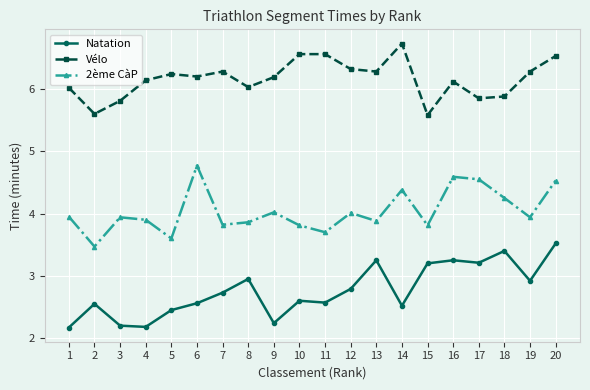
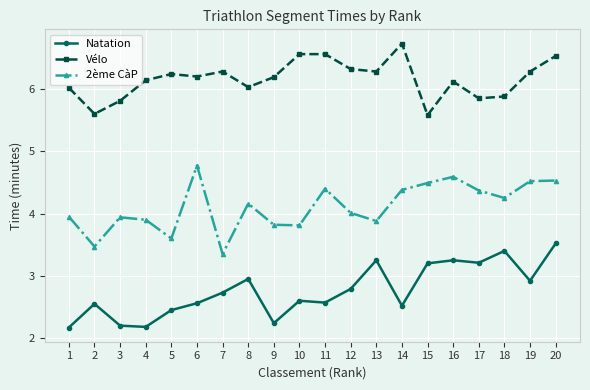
2ème CàP, 7: 3.8 -> 3.4
2ème CàP, 8: 3.9 -> 4.2
2ème CàP, 9: 4.0 -> 3.8
2ème CàP, 11: 3.7 -> 4.4
2ème CàP, 15: 3.8 -> 4.5
2ème CàP, 17: 4.6 -> 4.4
2ème CàP, 19: 3.9 -> 4.5
